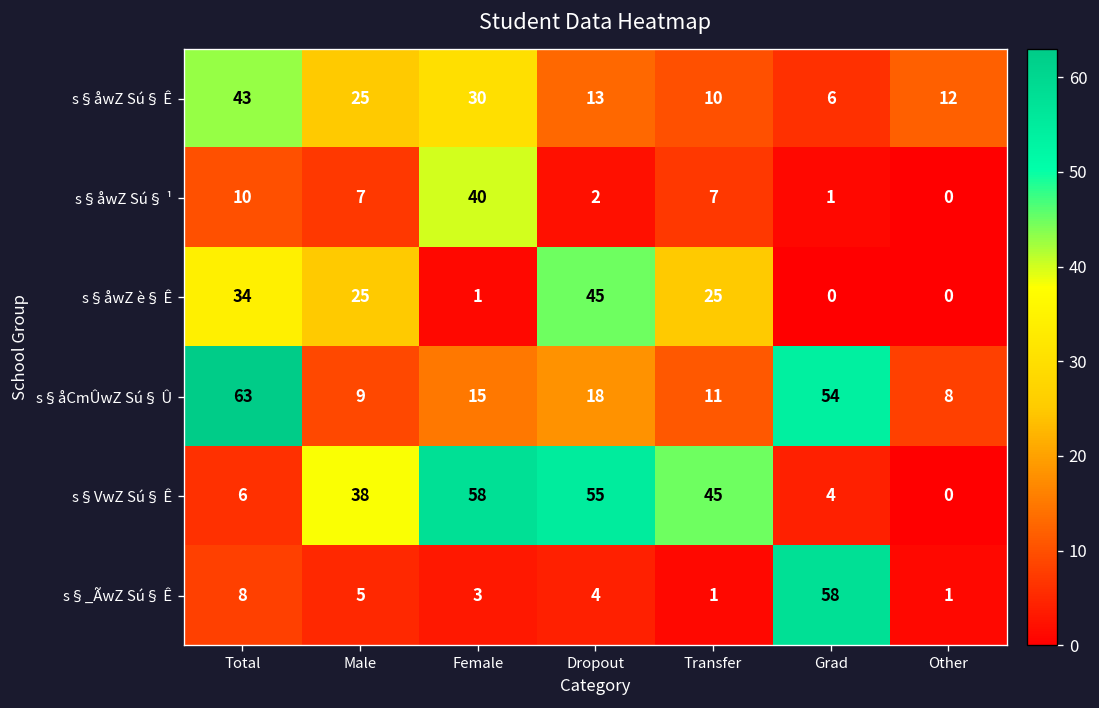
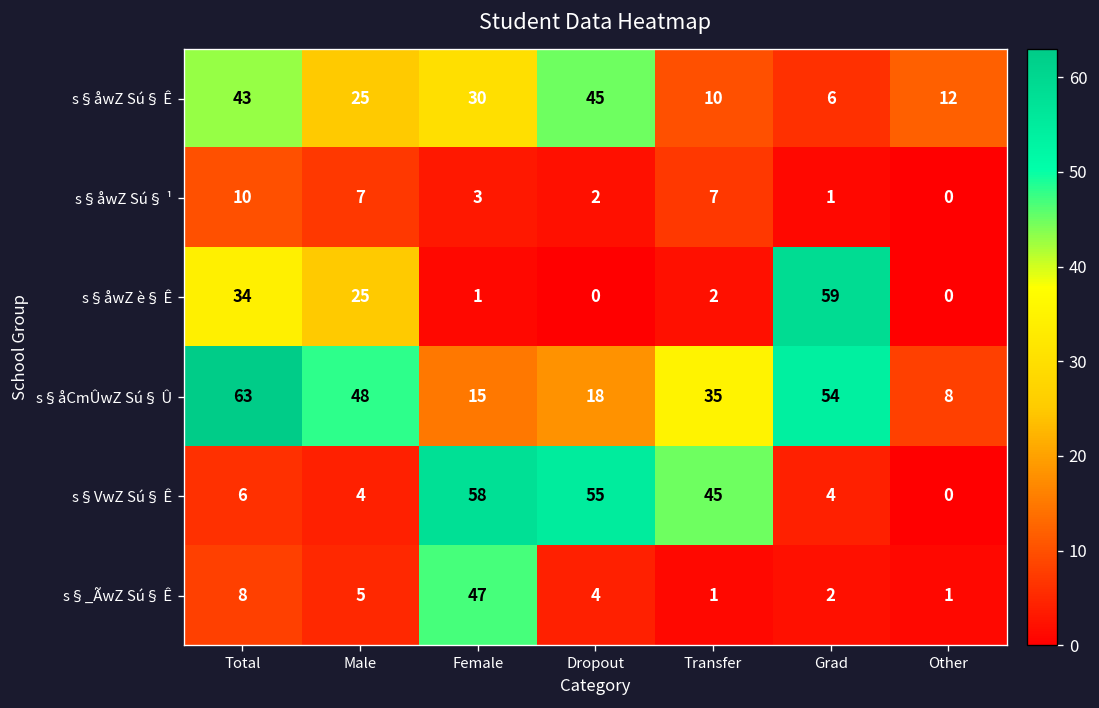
s§åwZ Sú§ Ê, Dropout: 13 -> 45
s§åwZ Sú§ ¹, Female: 40 -> 3
s§åwZ è§ Ê, Dropout: 45 -> 0
s§åwZ è§ Ê, Transfer: 25 -> 2
s§åwZ è§ Ê, Grad: 0 -> 59
s§åCmÛwZ Sú§ Û, Male: 9 -> 48
s§åCmÛwZ Sú§ Û, Transfer: 11 -> 35
s§VwZ Sú§ Ê, Male: 38 -> 4
s§_ÃwZ Sú§ Ê, Female: 3 -> 47
s§_ÃwZ Sú§ Ê, Grad: 58 -> 2
